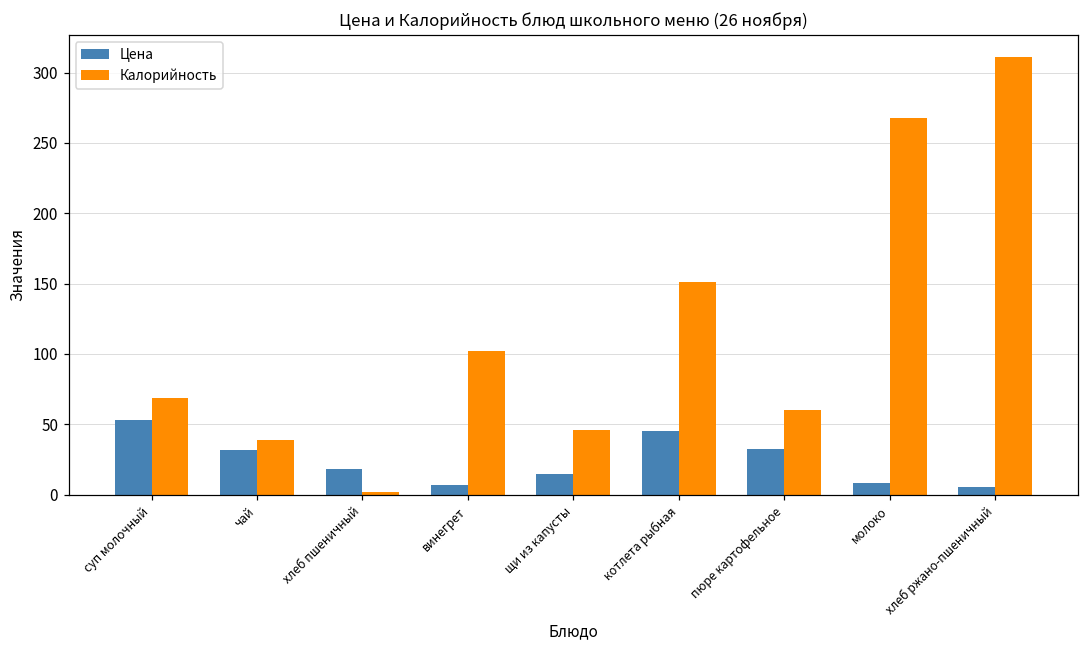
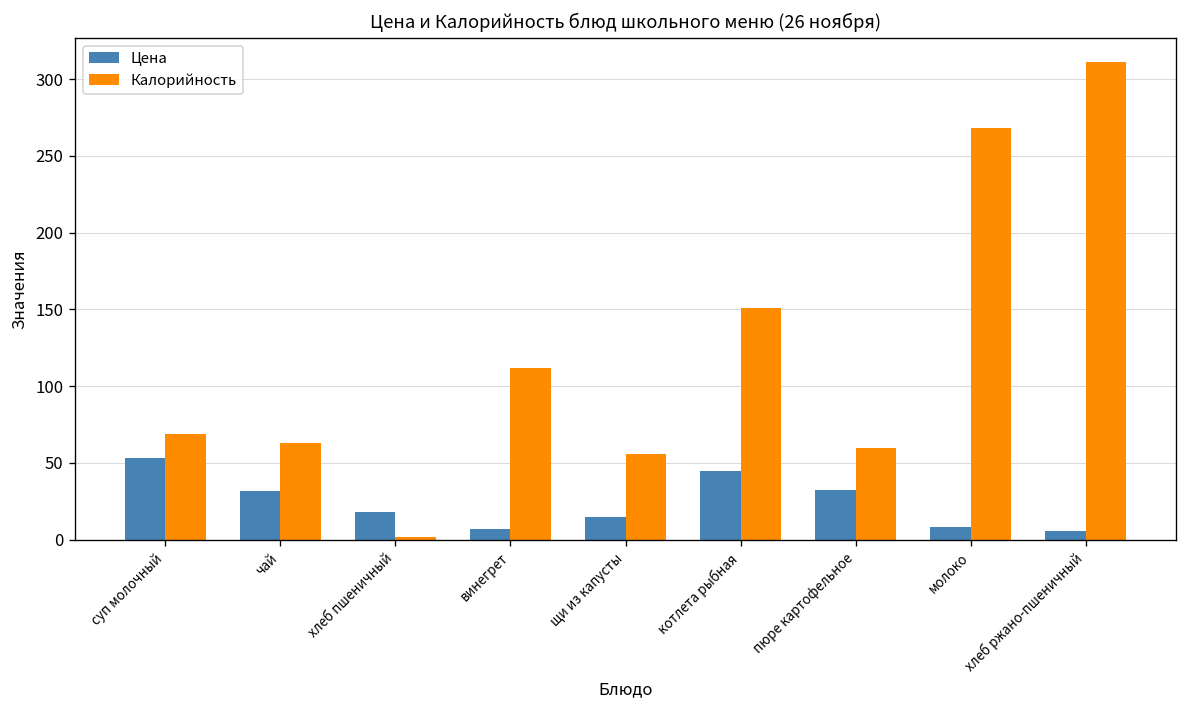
Калорийность, чай: 39 -> 63
Калорийность, винегрет: 102 -> 112
Калорийность, щи из капусты: 46 -> 56
